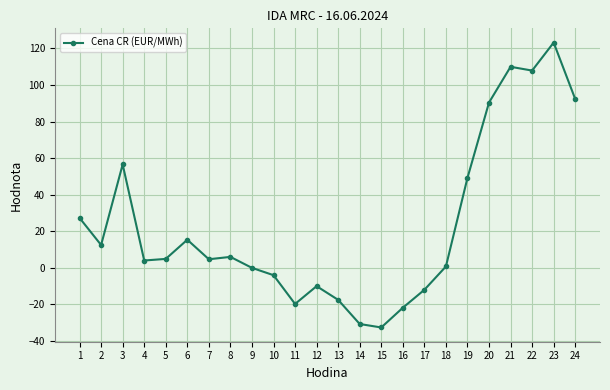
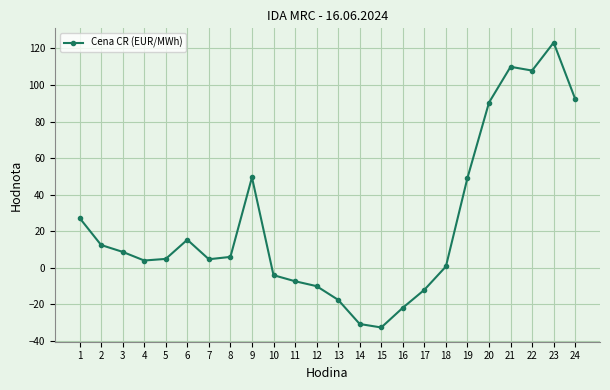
3: 57 -> 9
9: 0 -> 50
11: -20 -> -7
